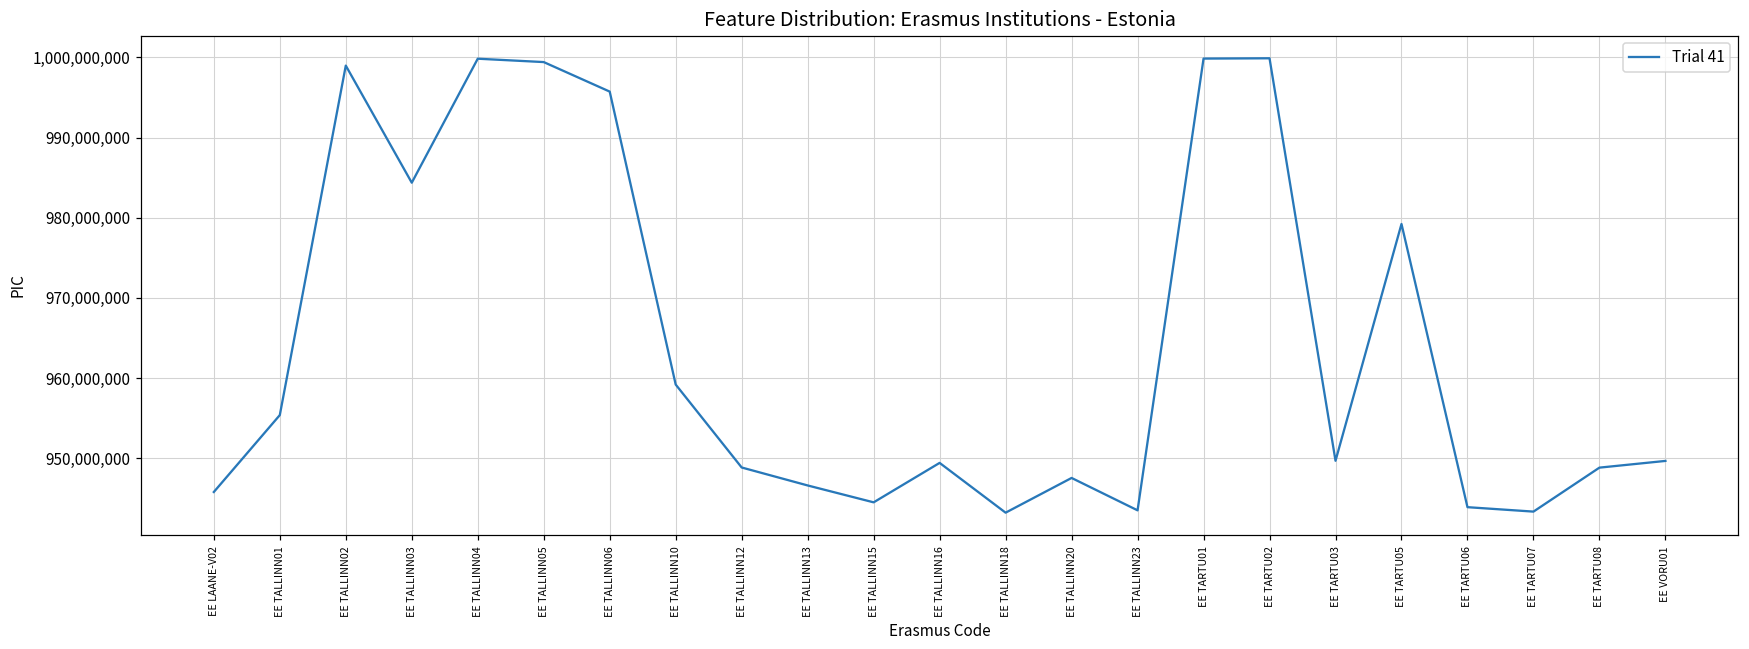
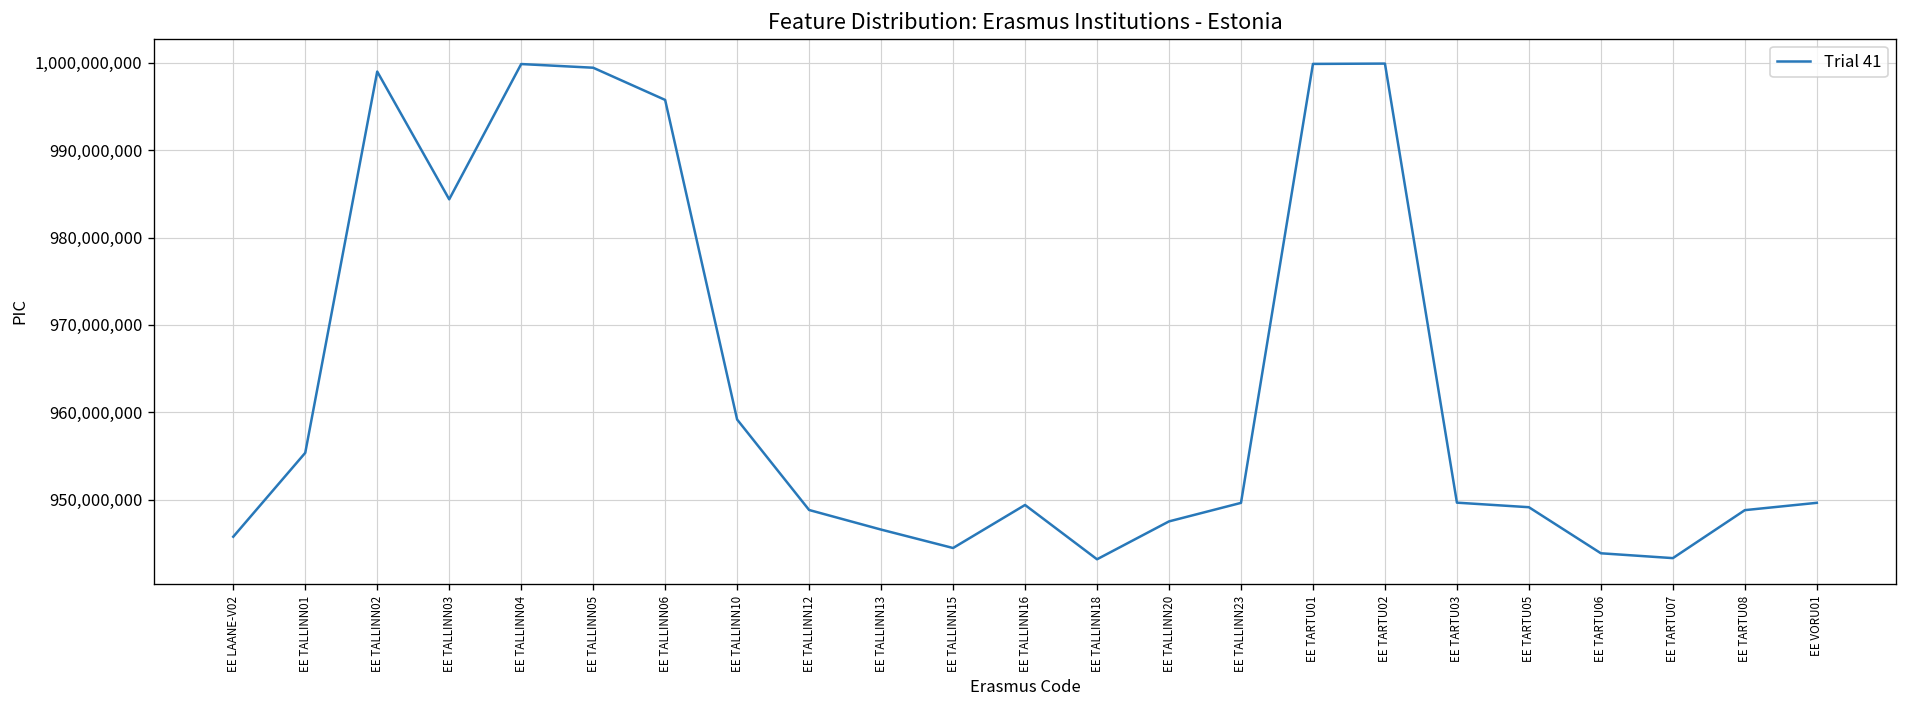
EE TALLINN23: 943,000,000 -> 950,000,000
EE TARTU05: 979,000,000 -> 949,000,000
